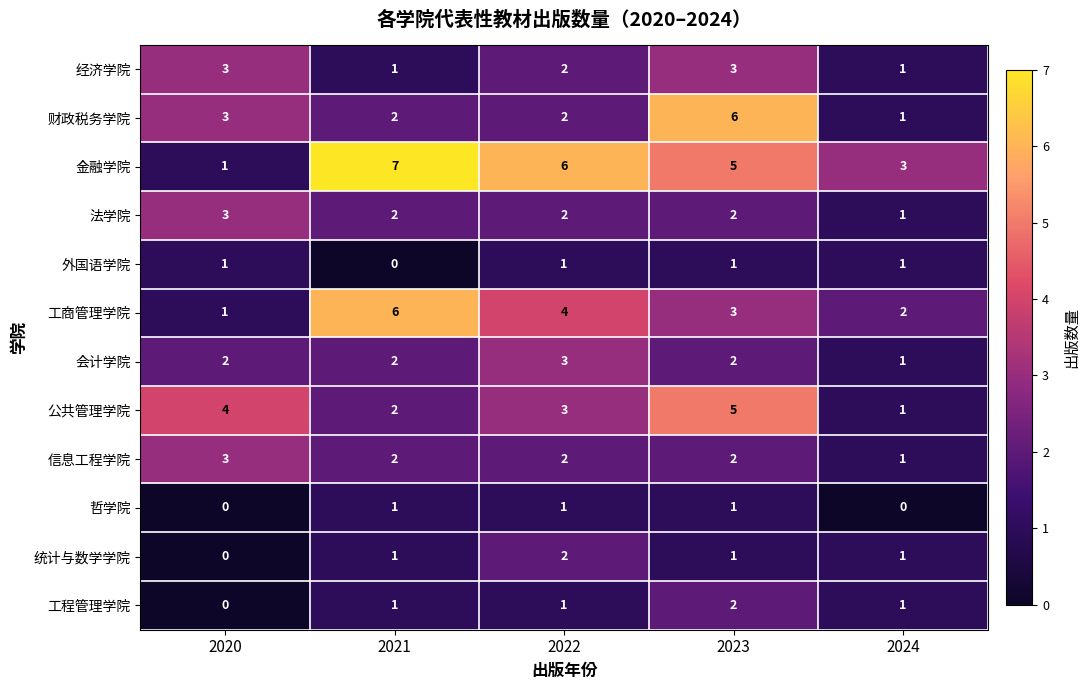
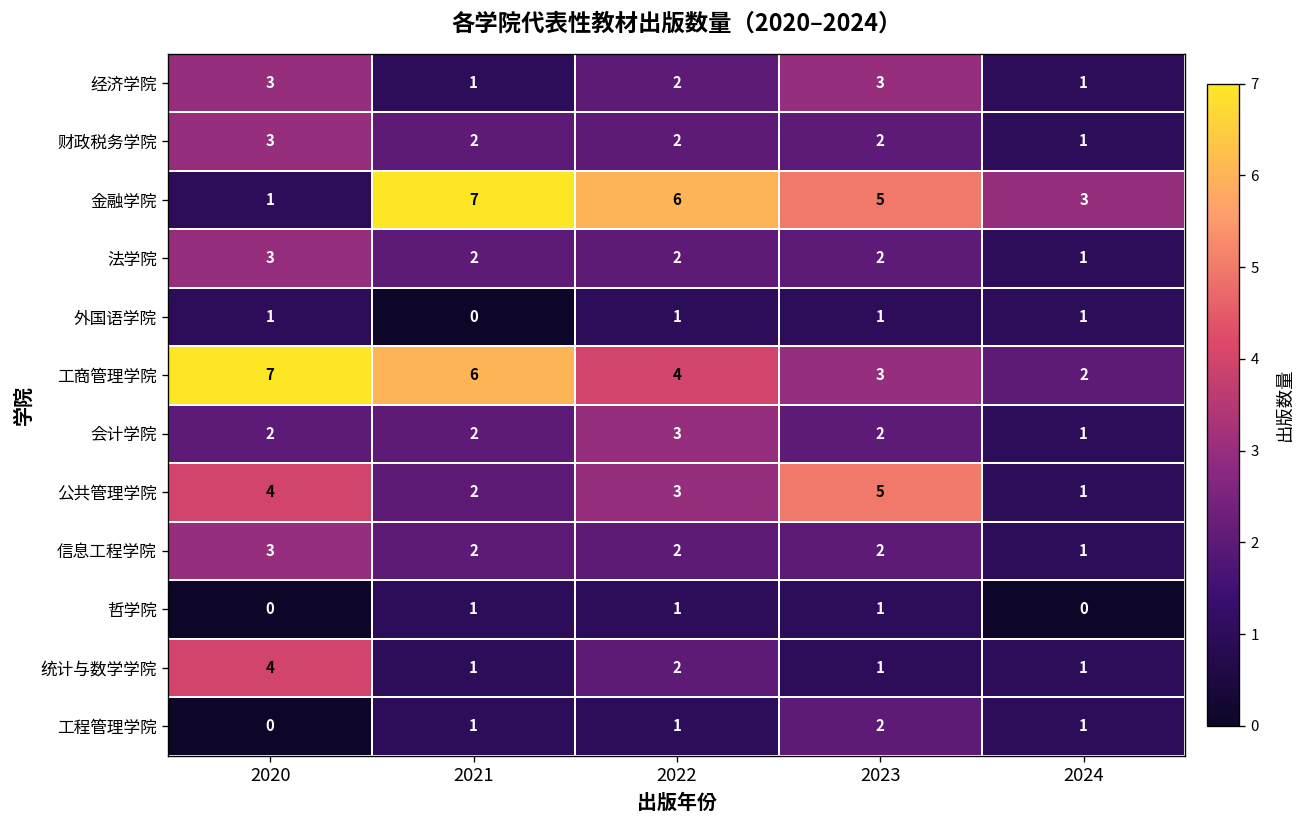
财政税务学院, 2023: 6 -> 2
工商管理学院, 2020: 1 -> 7
统计与数学学院, 2020: 0 -> 4
